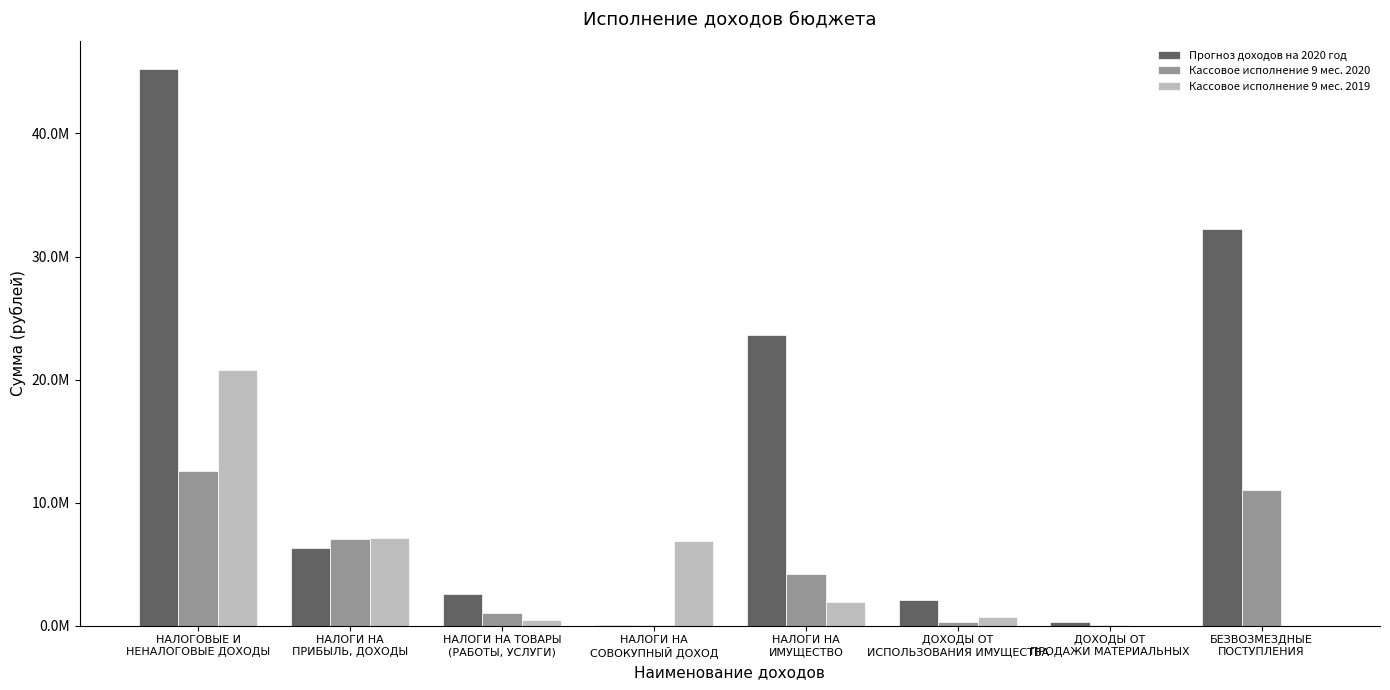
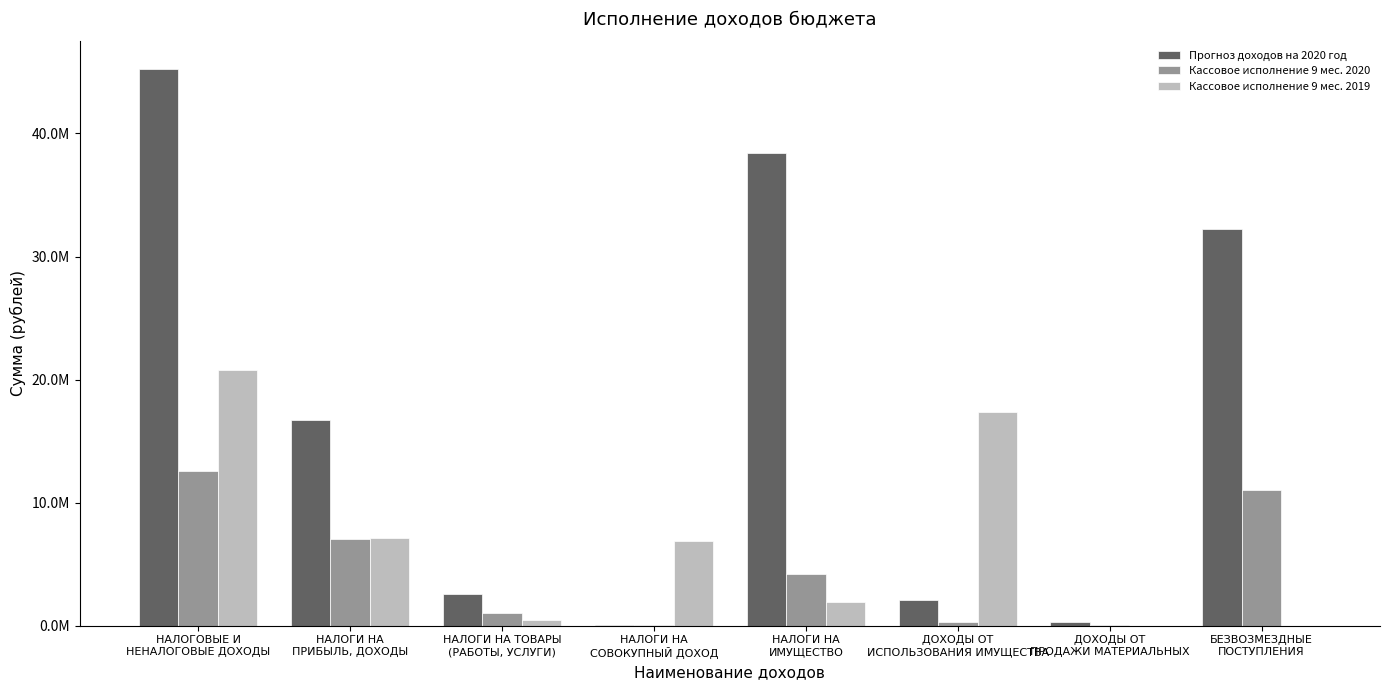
Прогноз доходов на 2020 год, НАЛОГИ НА ПРИБЫЛЬ, ДОХОДЫ: 6300000 -> 16700000
Прогноз доходов на 2020 год, НАЛОГИ НА ИМУЩЕСТВО: 23700000 -> 38400000
Кассовое исполнение 9 мес. 2019, ДОХОДЫ ОТ ИСПОЛЬЗОВАНИЯ ИМУЩЕСТВА: 700000 -> 17400000
